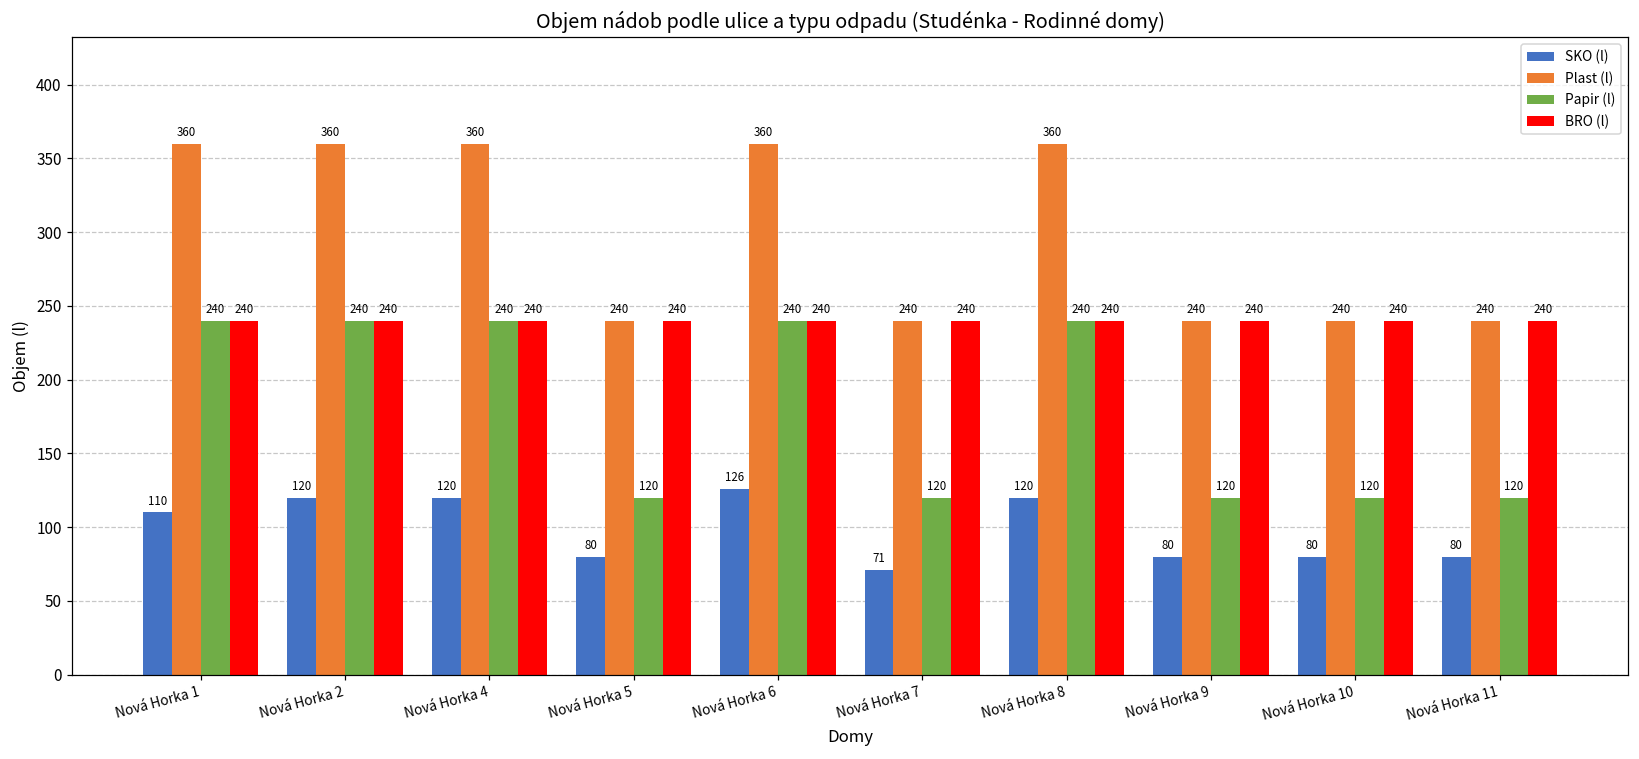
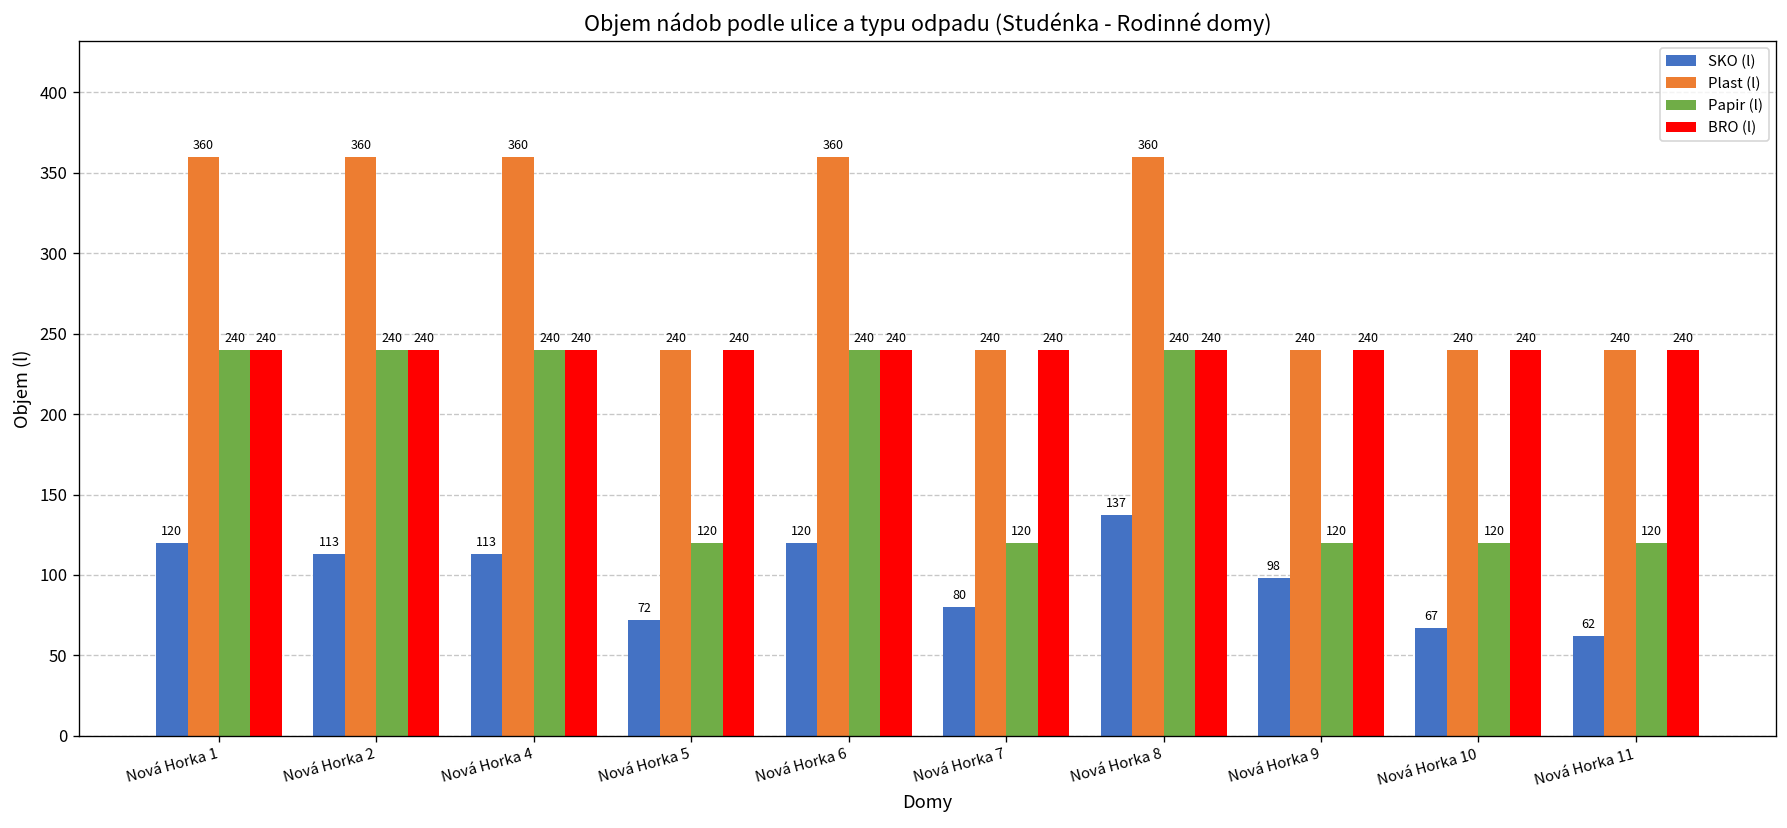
SKO (l), Nová Horka 1: 110 -> 120
SKO (l), Nová Horka 2: 120 -> 113
SKO (l), Nová Horka 4: 120 -> 113
SKO (l), Nová Horka 5: 80 -> 72
SKO (l), Nová Horka 6: 126 -> 120
SKO (l), Nová Horka 7: 71 -> 80
SKO (l), Nová Horka 8: 120 -> 137
SKO (l), Nová Horka 9: 80 -> 98
SKO (l), Nová Horka 10: 80 -> 67
SKO (l), Nová Horka 11: 80 -> 62
